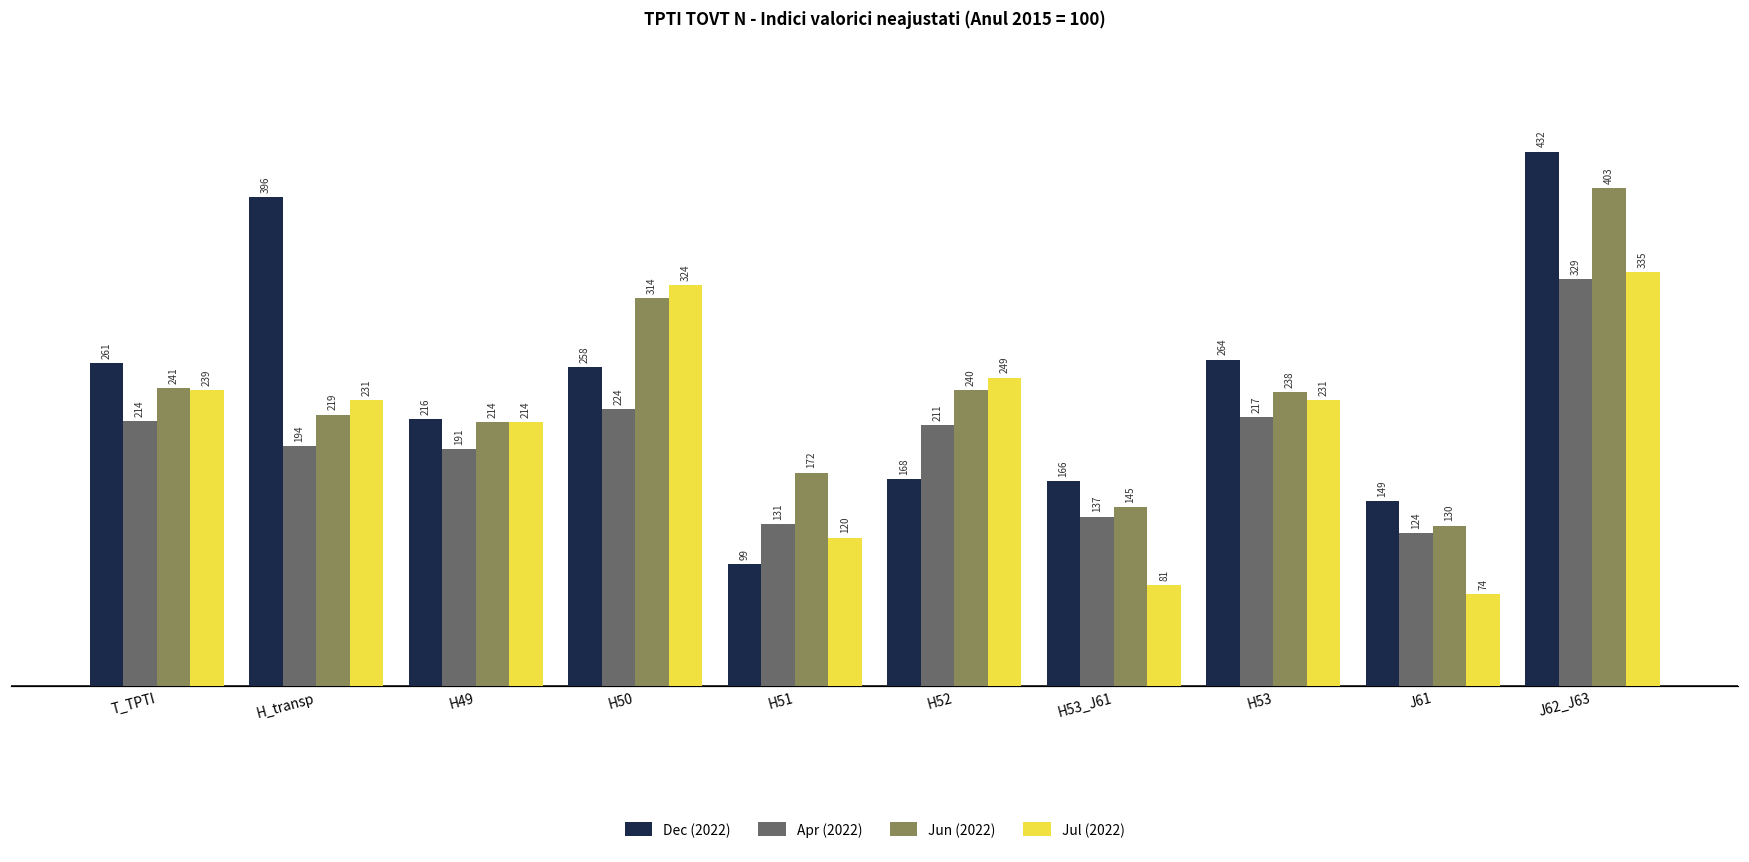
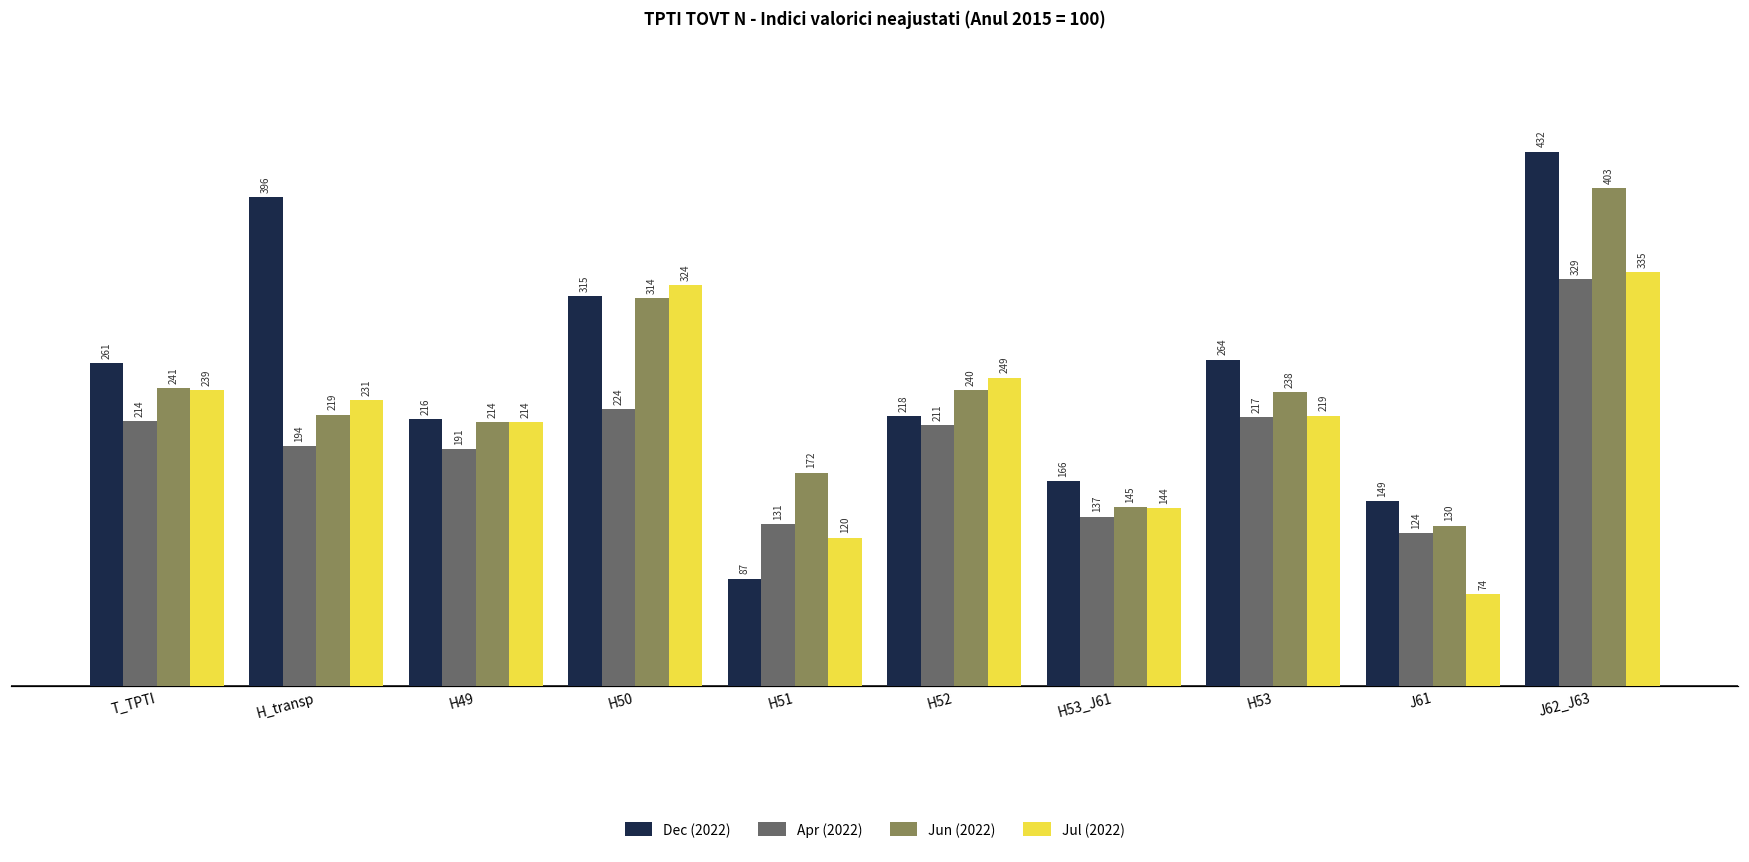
Dec (2022), H50: 258 -> 315
Dec (2022), H51: 99 -> 87
Dec (2022), H52: 168 -> 218
Jul (2022), H53_J61: 81 -> 144
Jul (2022), H53: 231 -> 219
